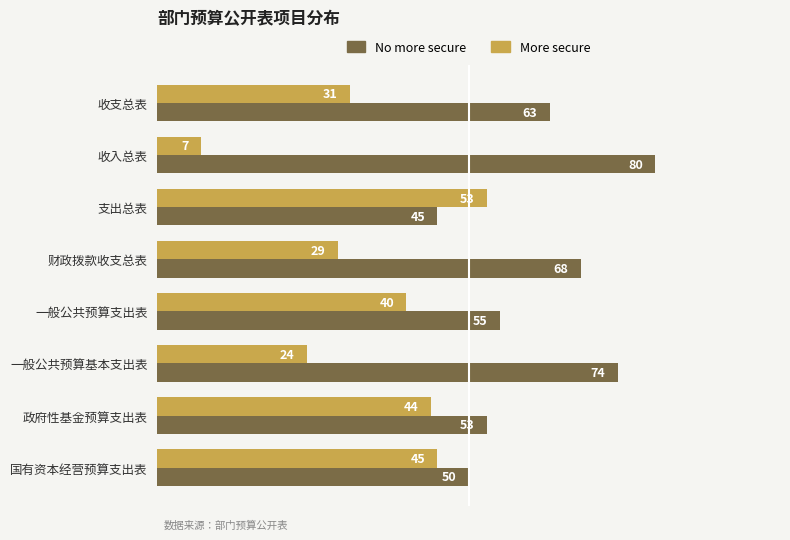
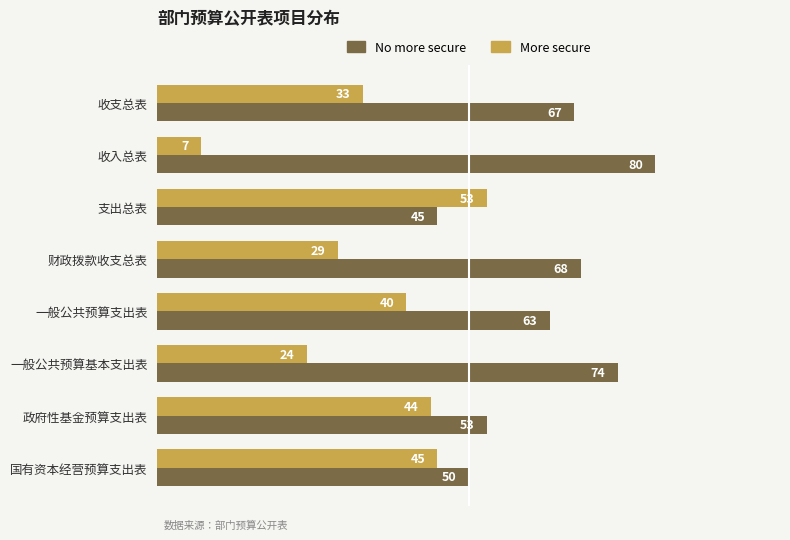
More secure, 收支总表: 31 -> 33
No more secure, 收支总表: 63 -> 67
No more secure, 一般公共预算支出表: 55 -> 63
